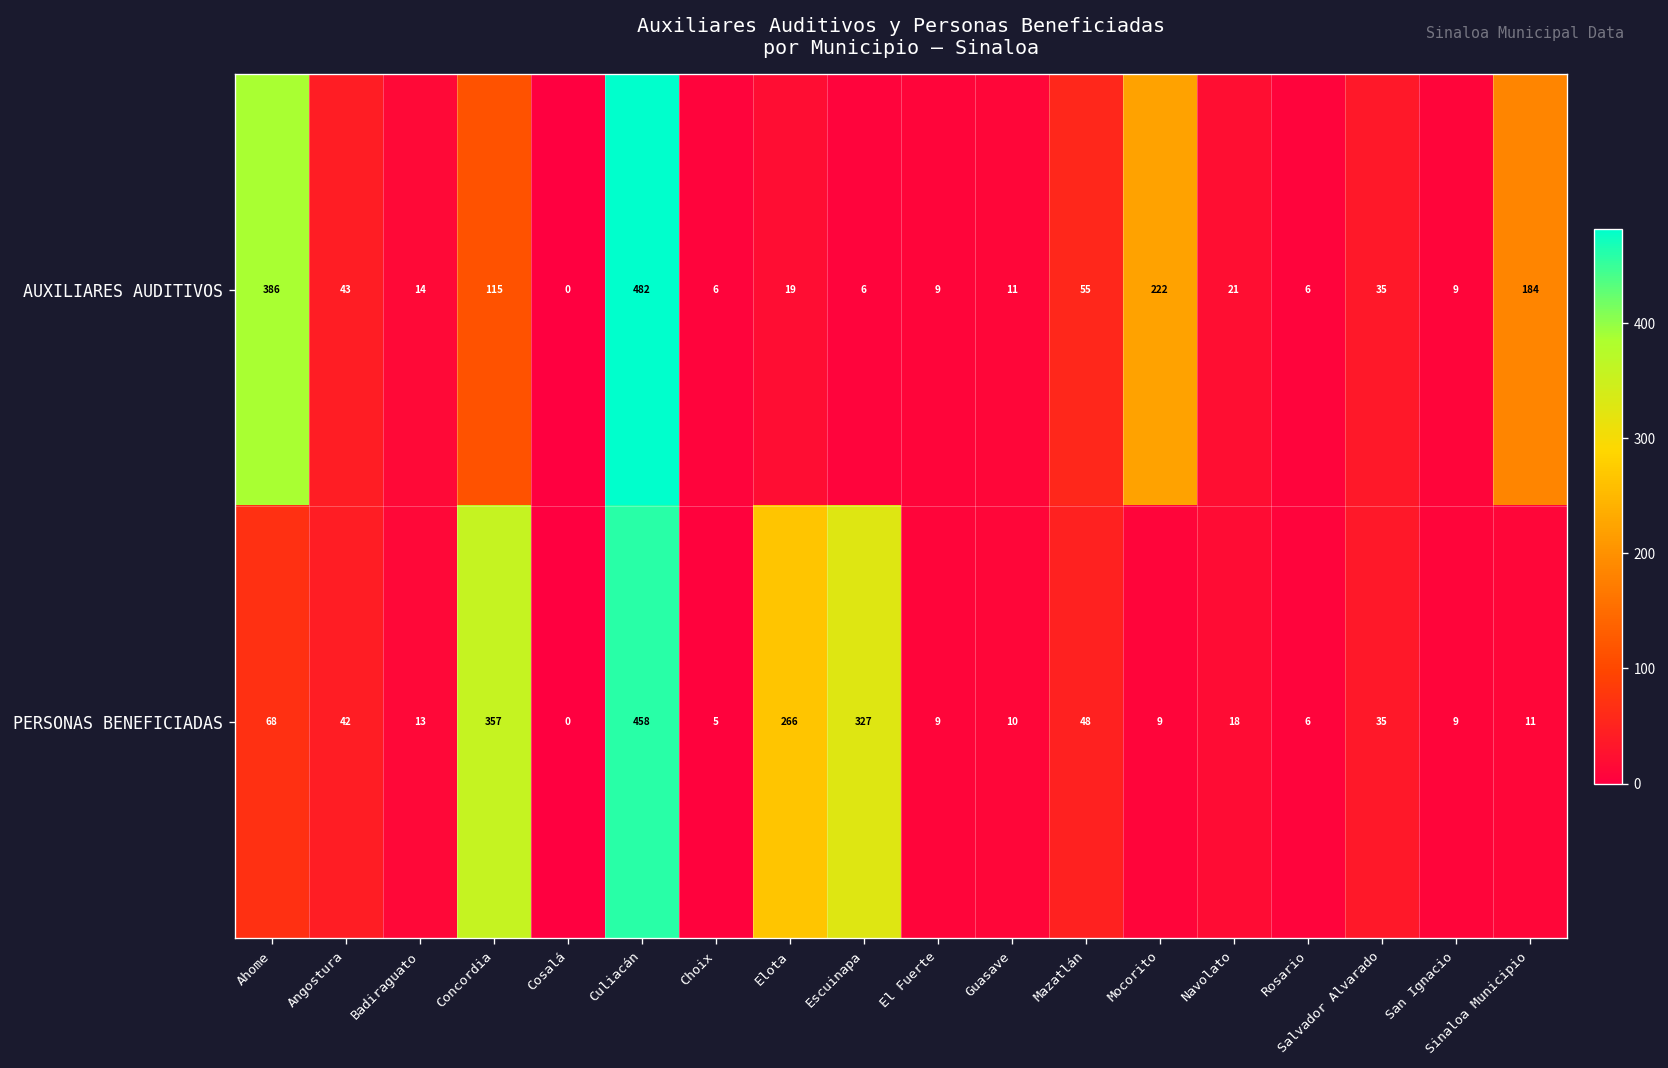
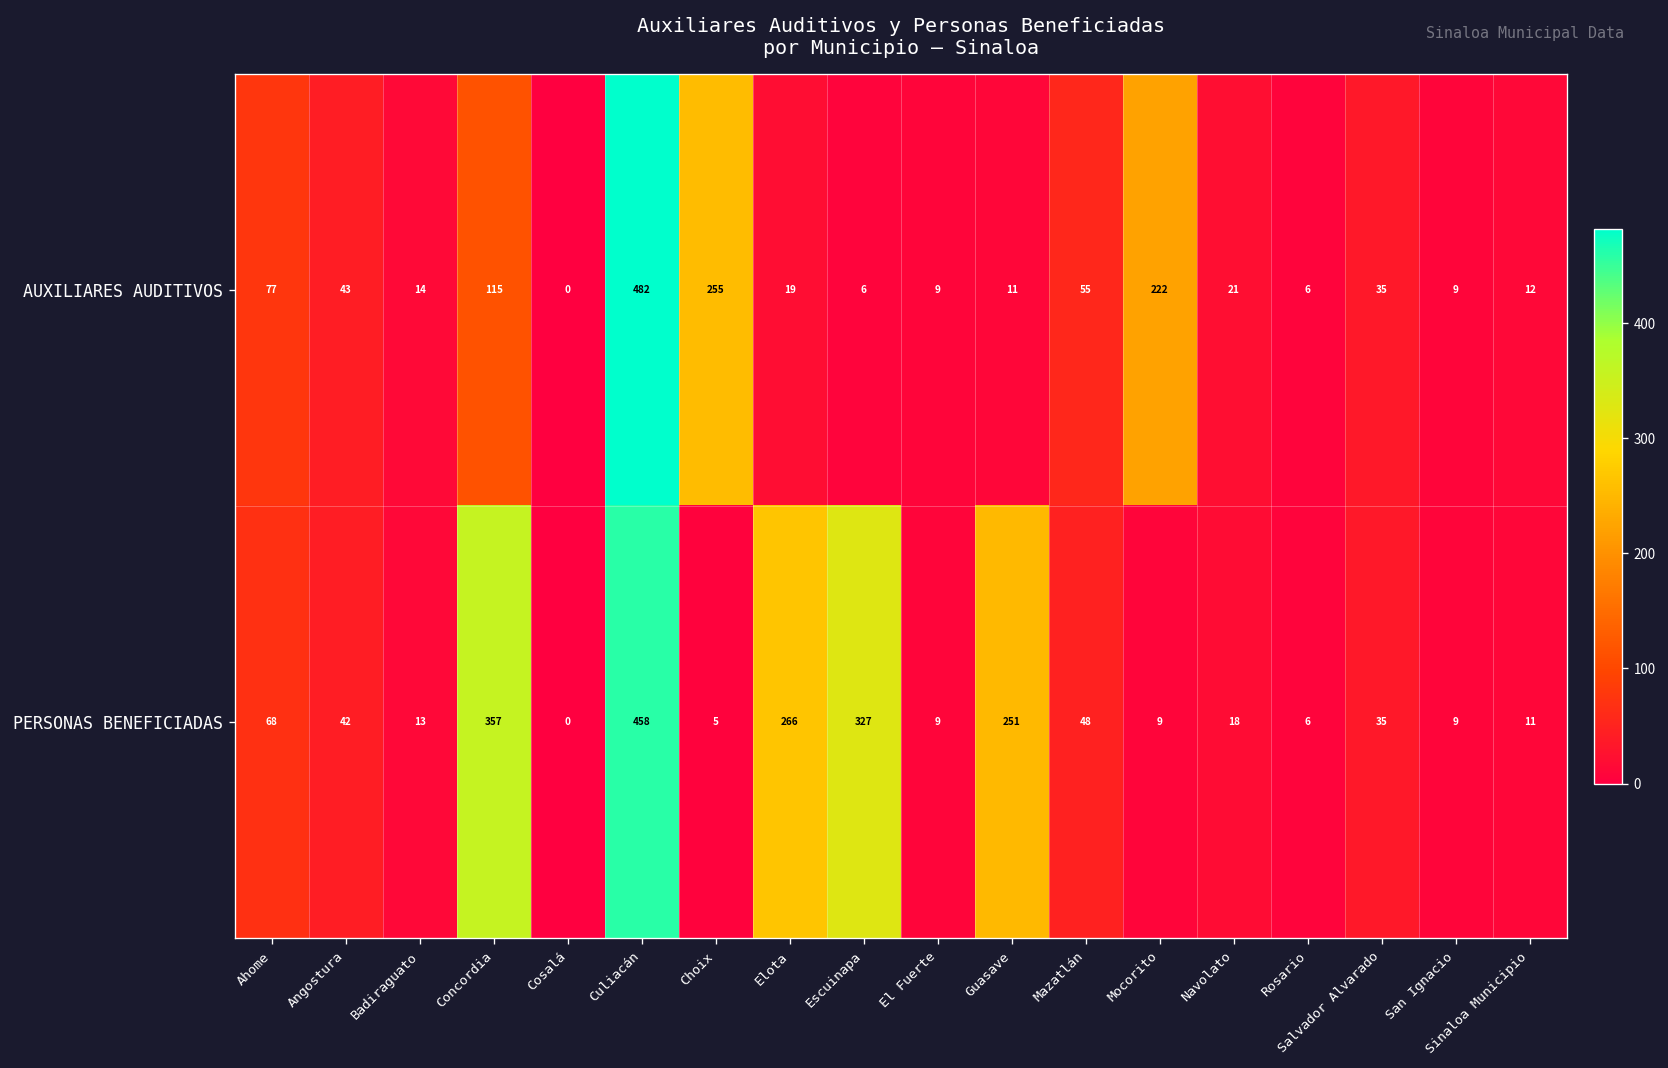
AUXILIARES AUDITIVOS, Ahome: 386 -> 77
AUXILIARES AUDITIVOS, Choix: 6 -> 255
AUXILIARES AUDITIVOS, Sinaloa Municipio: 184 -> 12
PERSONAS BENEFICIADAS, Guasave: 10 -> 251
